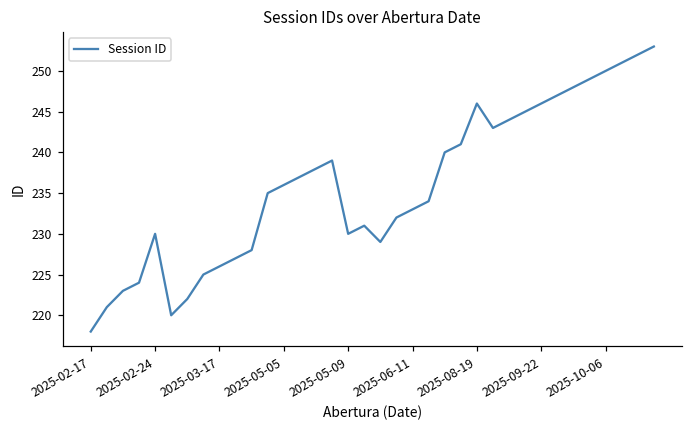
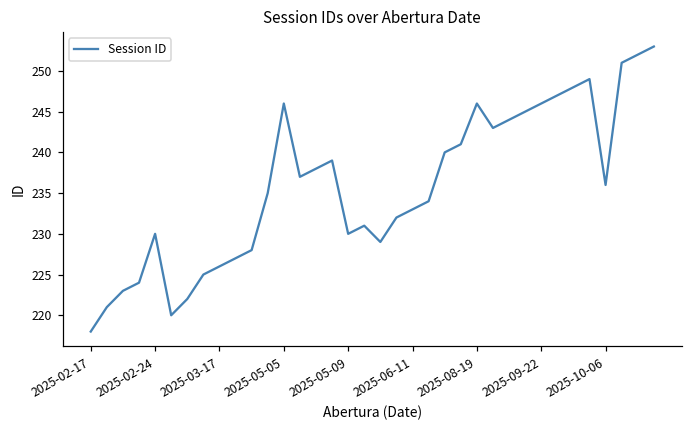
2025-05-05: 236 -> 246
2025-10-06: 250 -> 236
